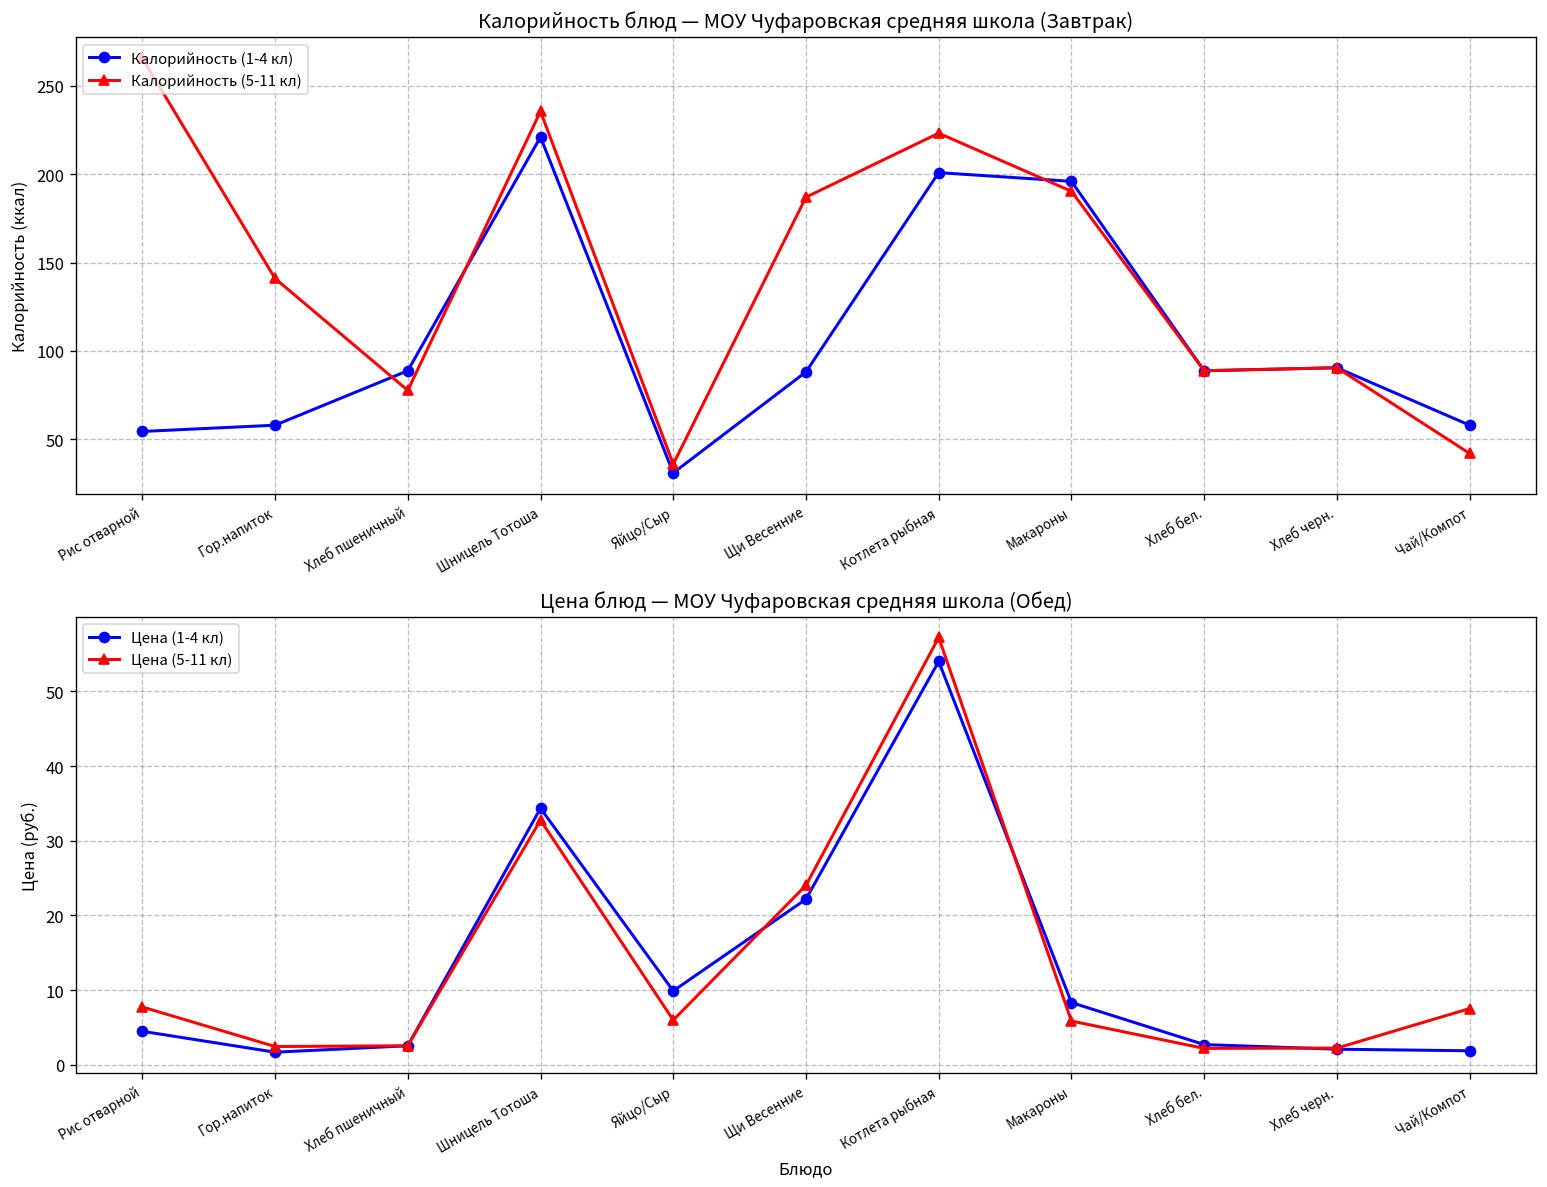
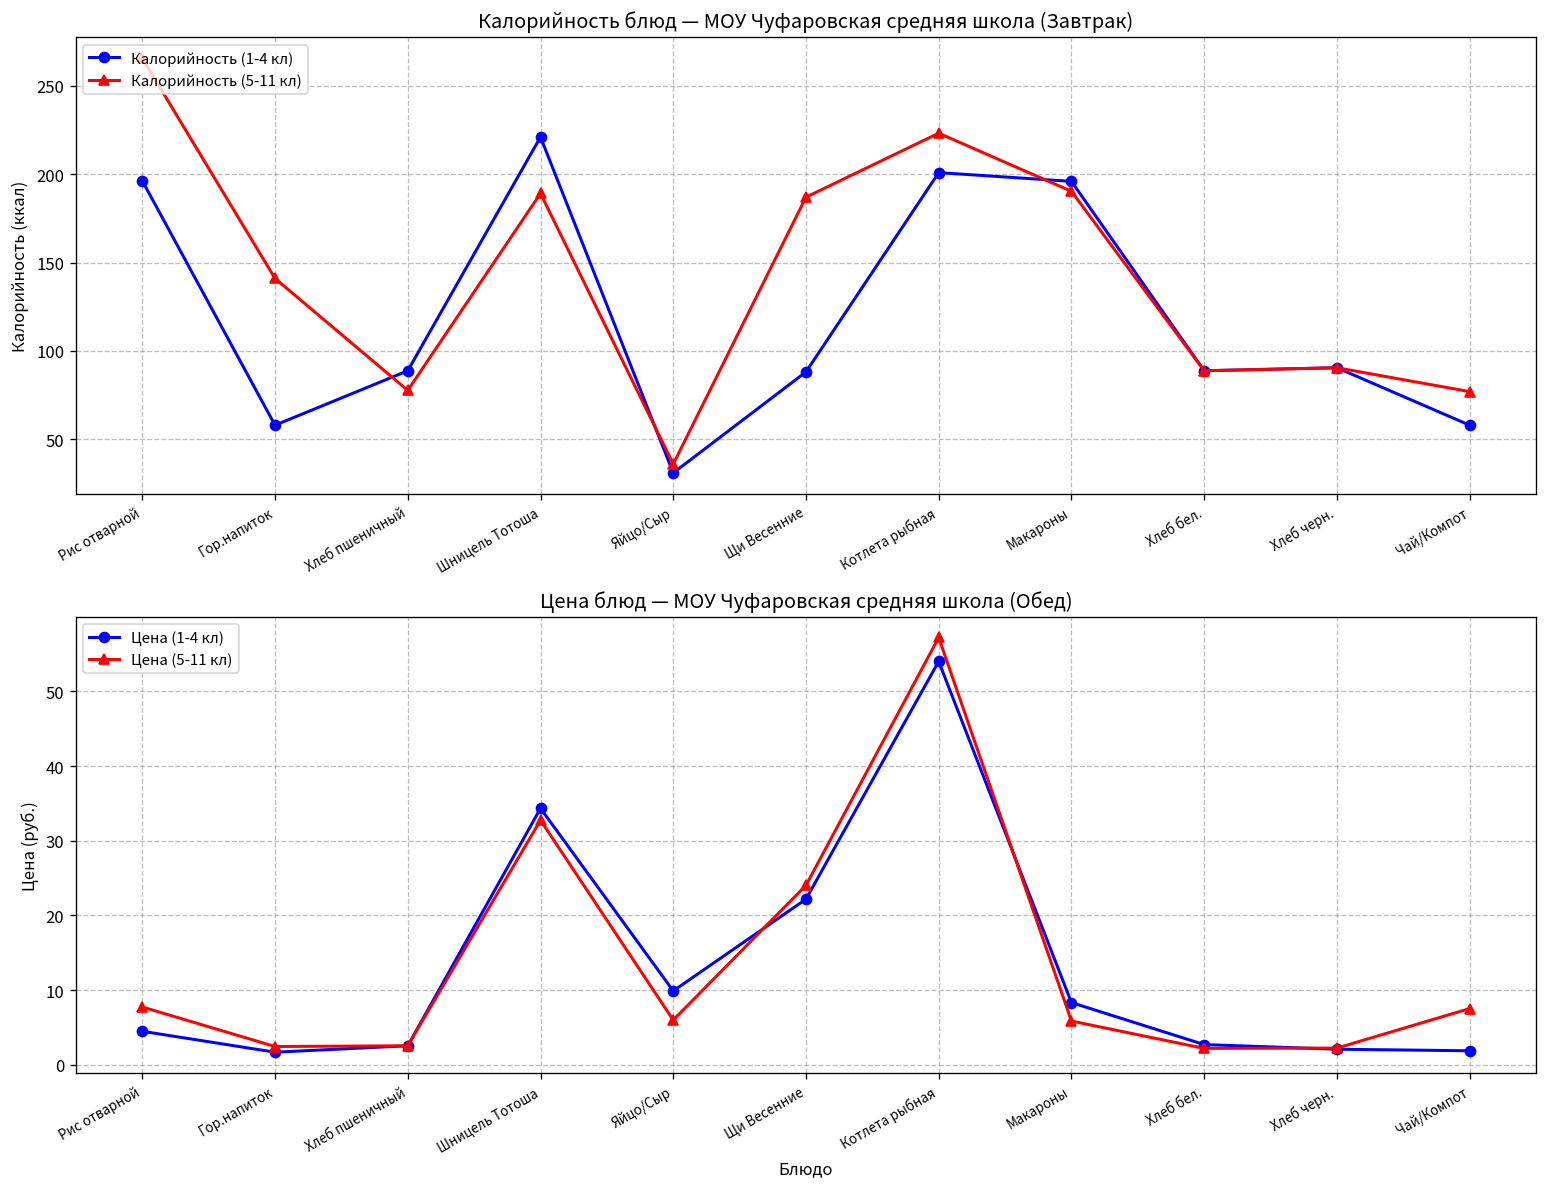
Калорийность блюд — МОУ Чуфаровская средняя школа (Завтрак), Калорийность (1-4 кл), Рис отварной: 54 -> 196
Калорийность блюд — МОУ Чуфаровская средняя школа (Завтрак), Калорийность (5-11 кл), Шницель Тотоша: 235 -> 189
Калорийность блюд — МОУ Чуфаровская средняя школа (Завтрак), Калорийность (5-11 кл), Чай/Компот: 42 -> 77
